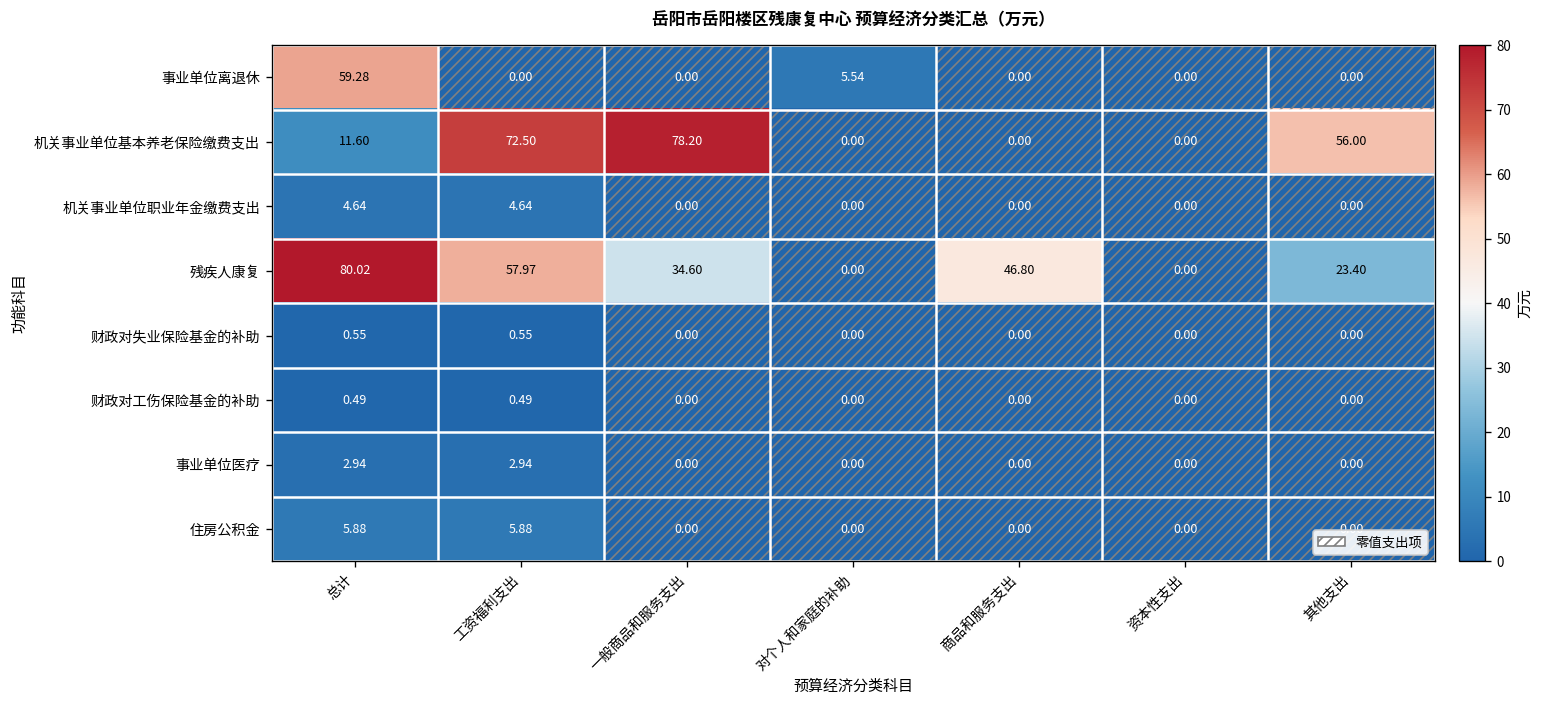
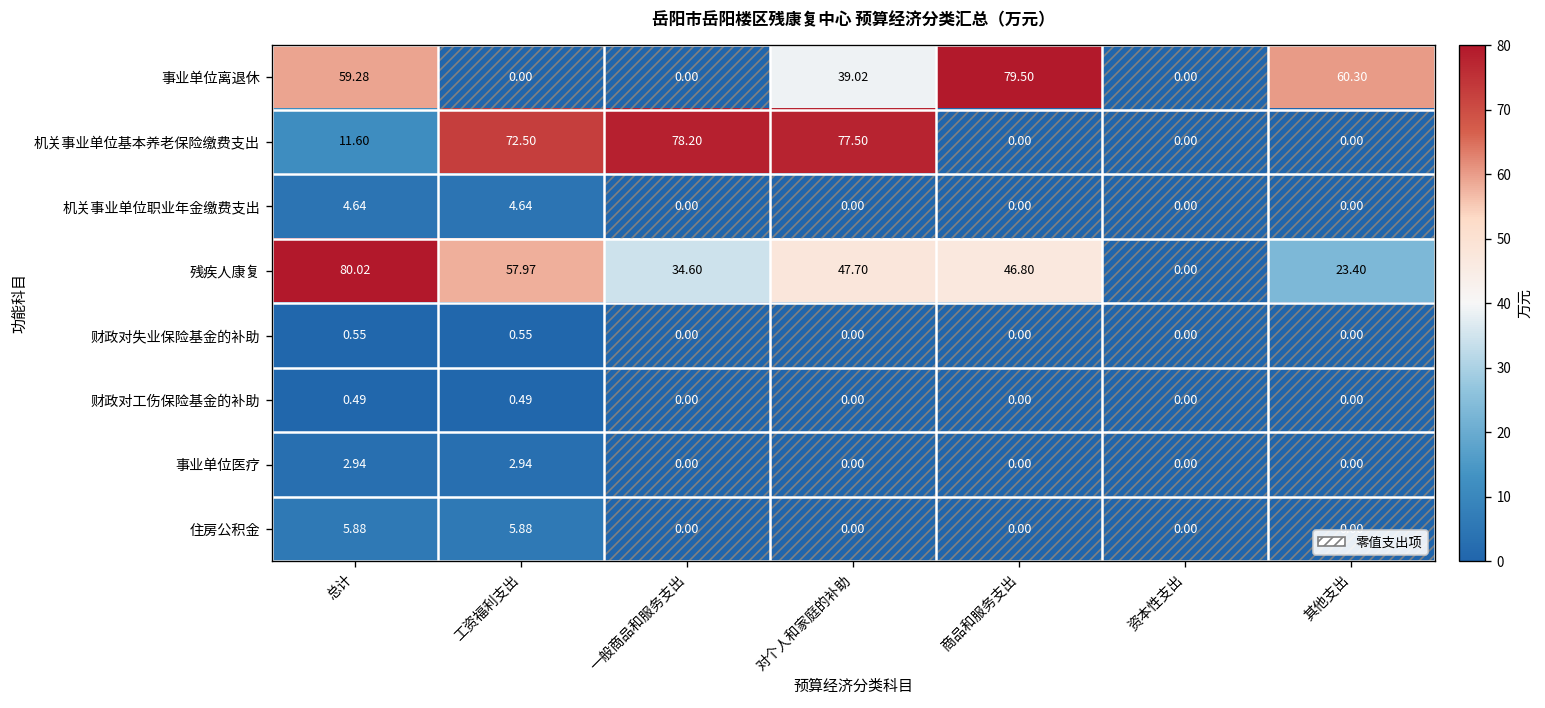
事业单位离退休, 对个人和家庭的补助: 5.54 -> 39.02
事业单位离退休, 商品和服务支出: 0.00 -> 79.50
事业单位离退休, 其他支出: 0.00 -> 60.30
机关事业单位基本养老保险缴费支出, 对个人和家庭的补助: 0.00 -> 77.50
机关事业单位基本养老保险缴费支出, 其他支出: 56.00 -> 0.00
残疾人康复, 对个人和家庭的补助: 0.00 -> 47.70
